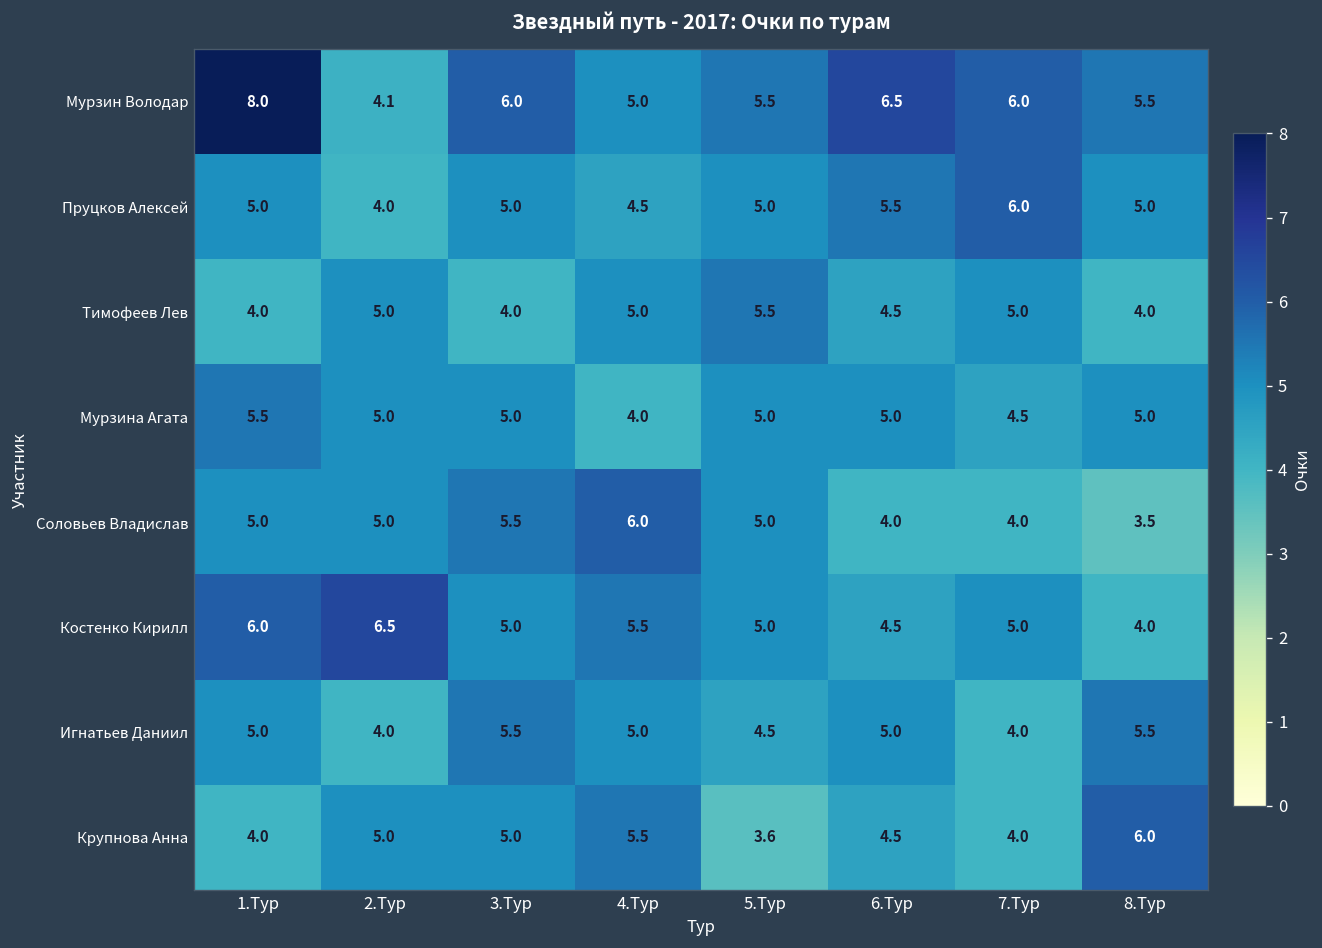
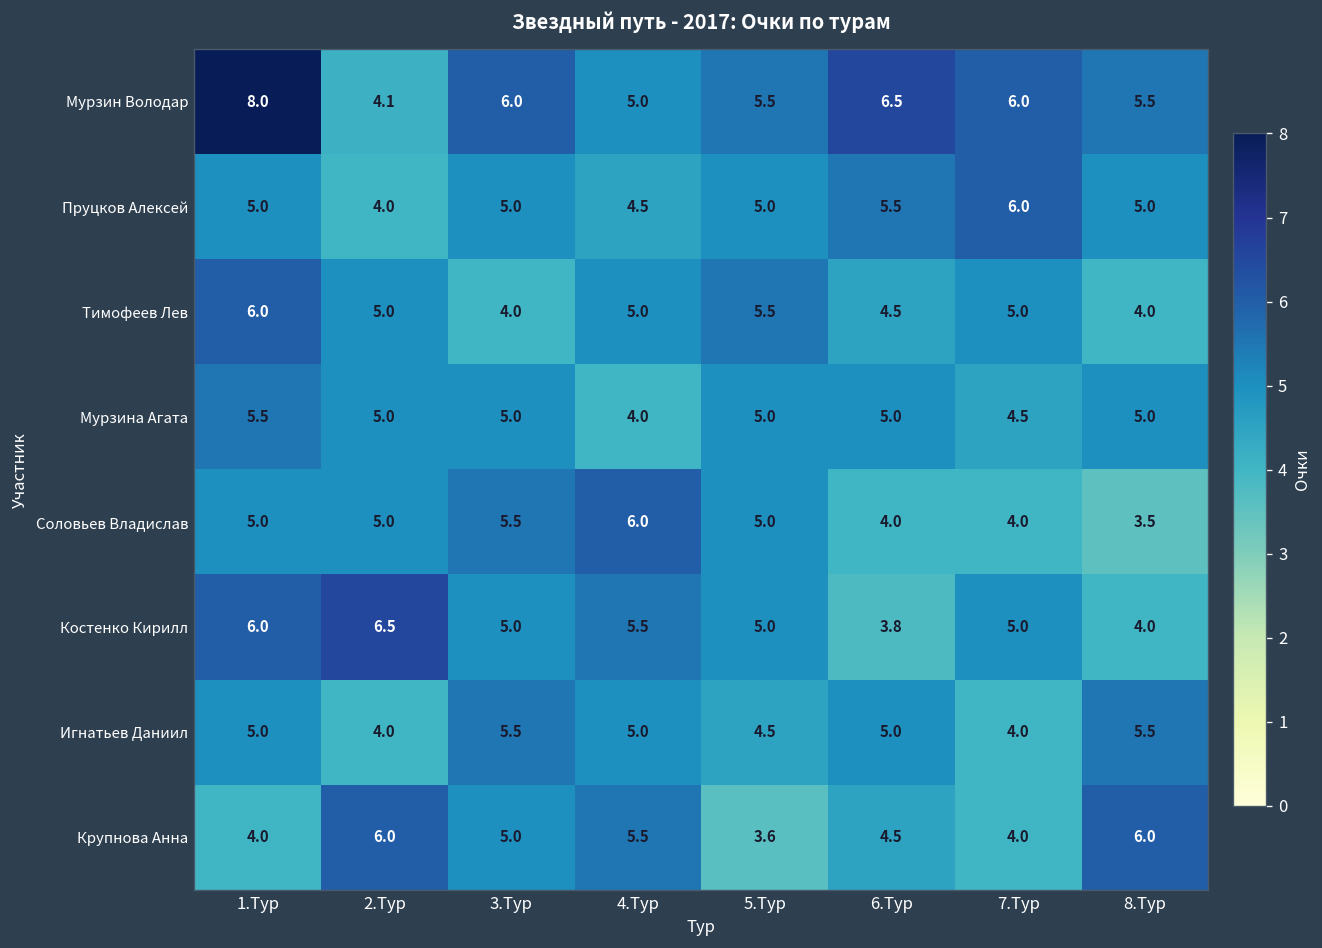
Тимофеев Лев, 1.Тур: 4.0 -> 6.0
Костенко Кирилл, 6.Тур: 4.5 -> 3.8
Крупнова Анна, 2.Тур: 5.0 -> 6.0
